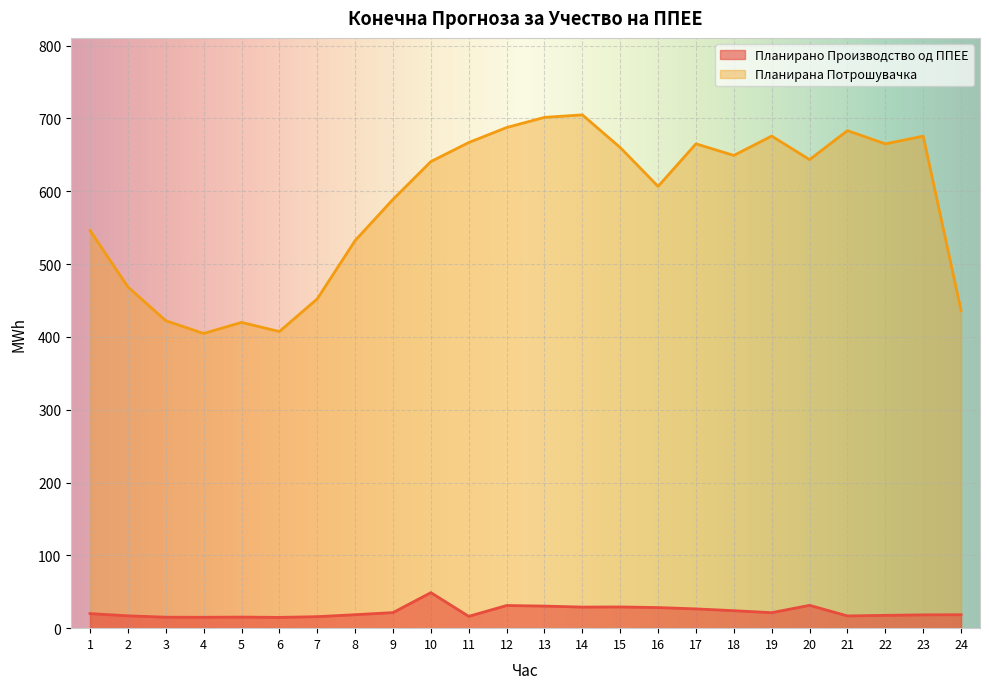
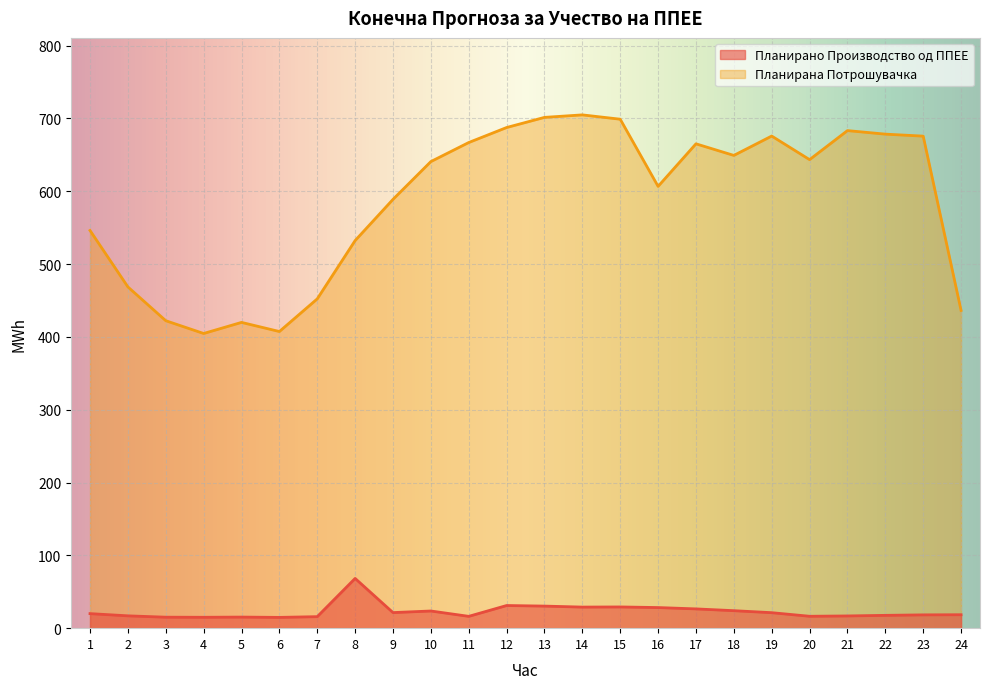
Планирано Производство од ППЕЕ, 8: 20 -> 70
Планирано Производство од ППЕЕ, 10: 50 -> 20
Планирана Потрошувачка, 15: 660 -> 700
Планирано Производство од ППЕЕ, 20: 30 -> 20
Планирана Потрошувачка, 22: 670 -> 680
